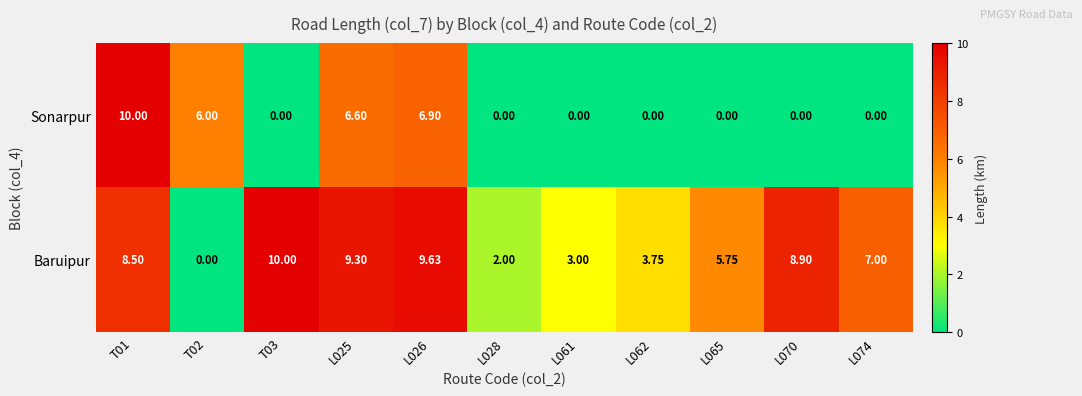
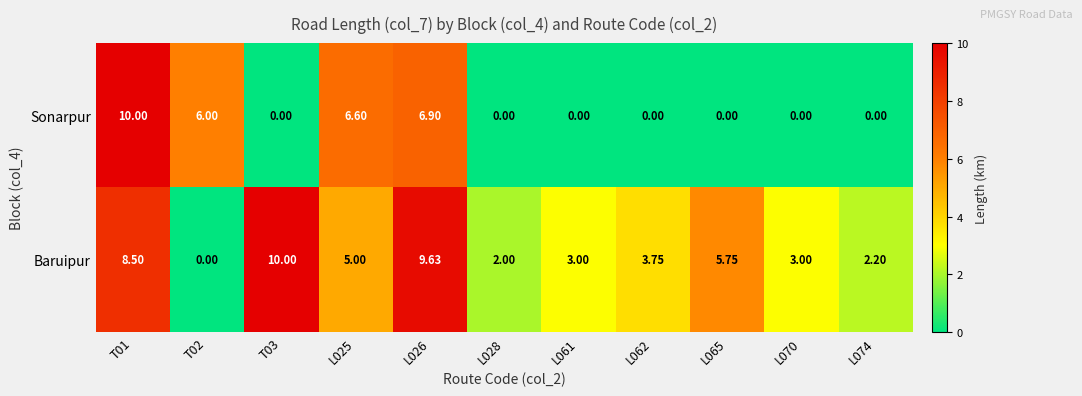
Baruipur, L025: 9.30 -> 5.00
Baruipur, L070: 8.90 -> 3.00
Baruipur, L074: 7.00 -> 2.20
